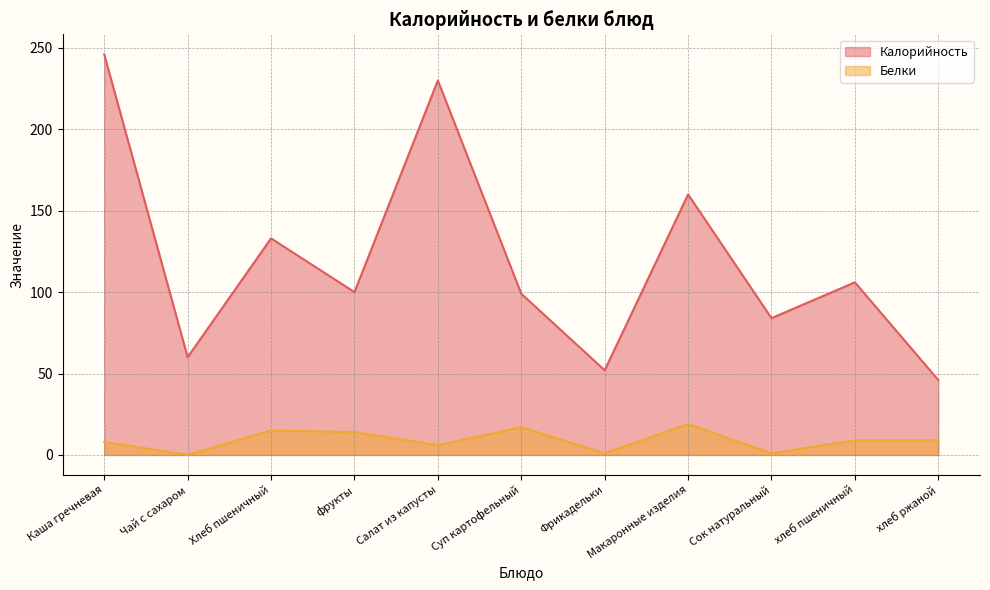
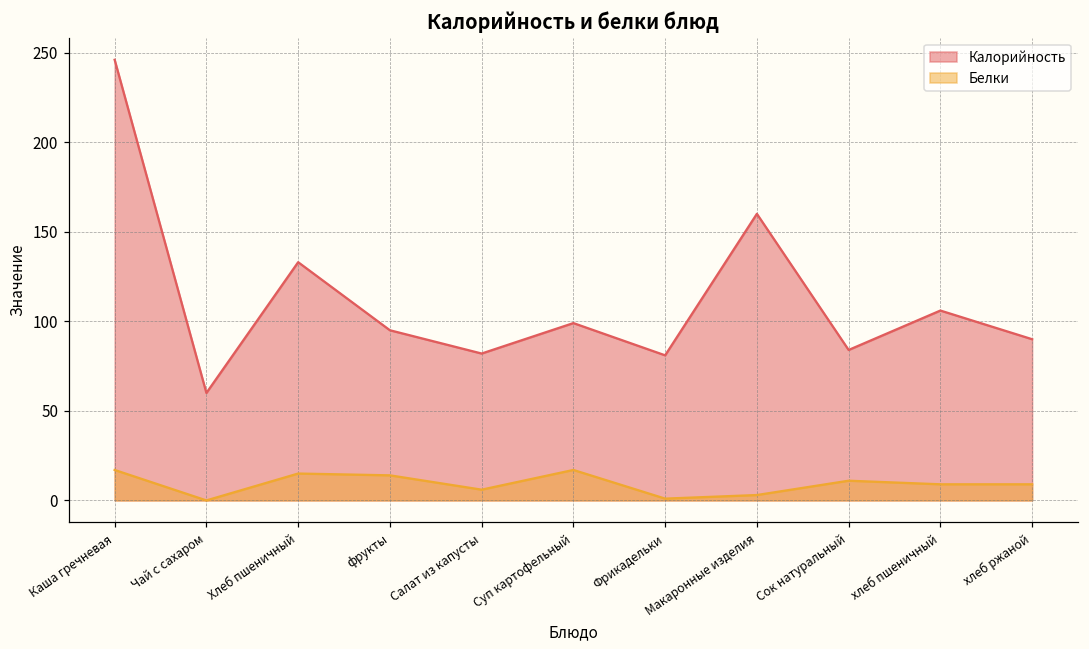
Белки, Каша гречневая: 8 -> 17
Калорийность, фрукты: 100 -> 95
Калорийность, Салат из капусты: 230 -> 82
Калорийность, Фрикадельки: 52 -> 81
Белки, Макаронные изделия: 19 -> 3
Белки, Сок натуральный: 1 -> 11
Калорийность, хлеб ржаной: 46 -> 90
